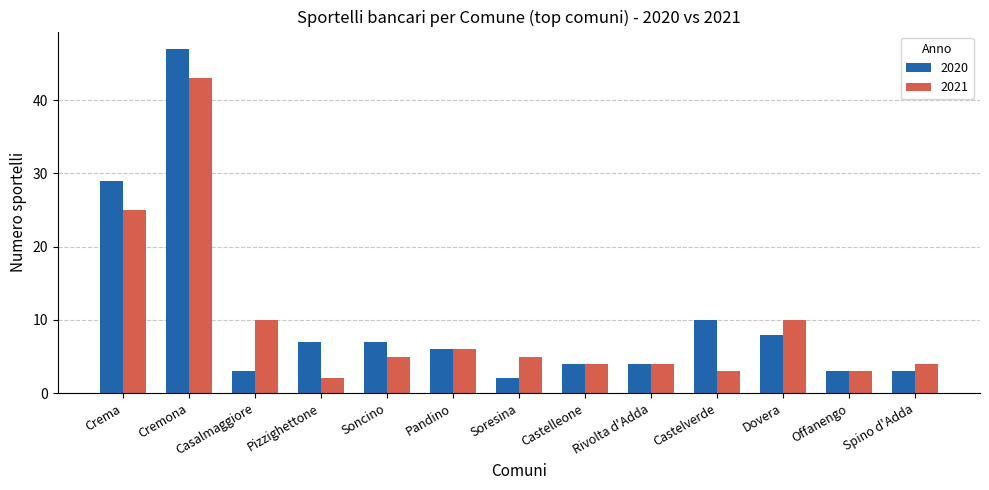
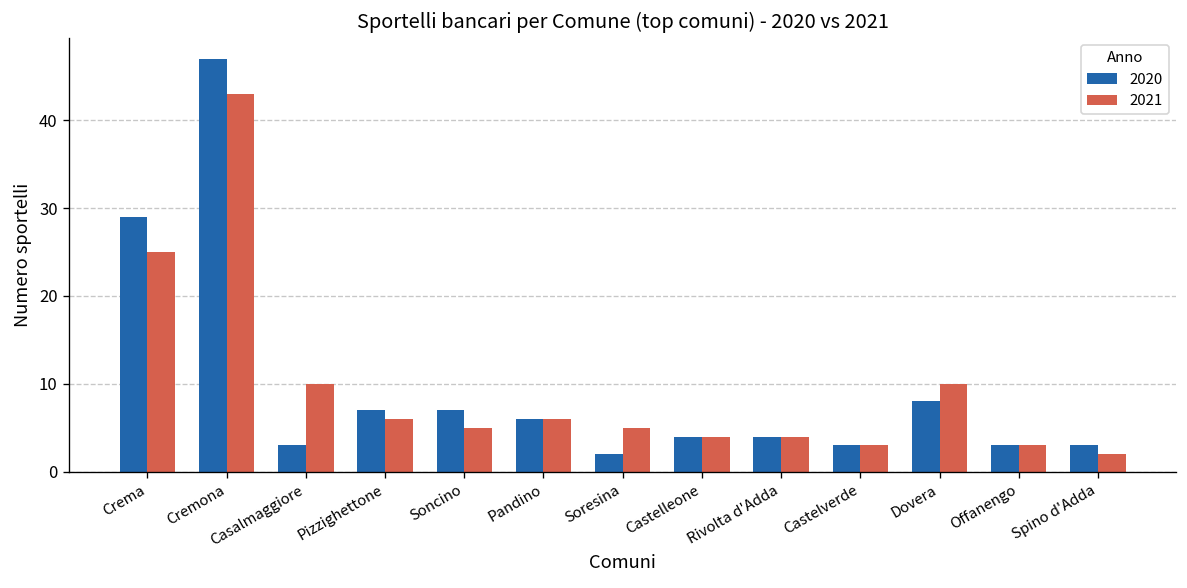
2021, Pizzighettone: 2 -> 6
2020, Castelverde: 10 -> 3
2021, Spino d'Adda: 4 -> 2
